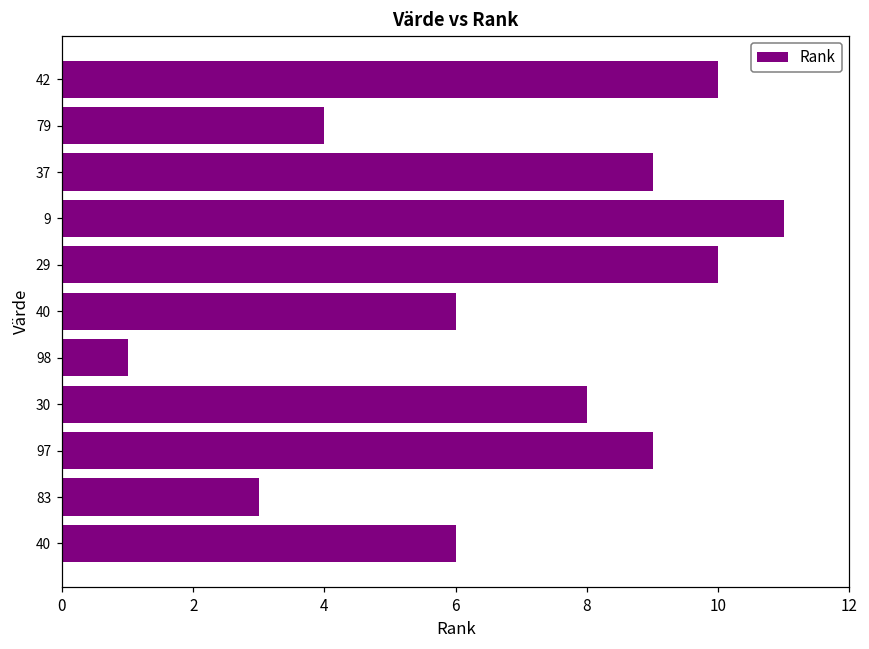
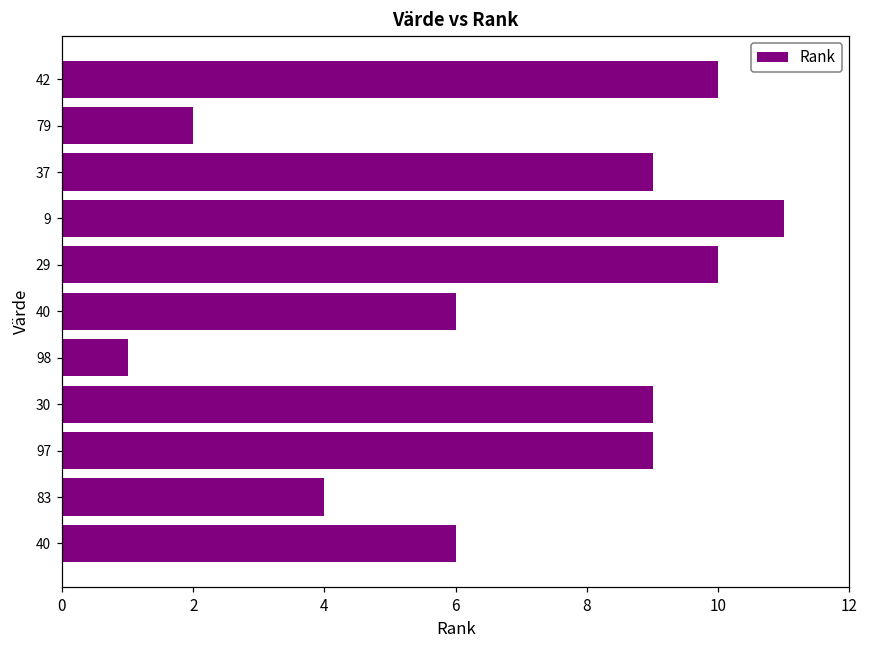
79: 4 -> 2
30: 8 -> 9
83: 3 -> 4
